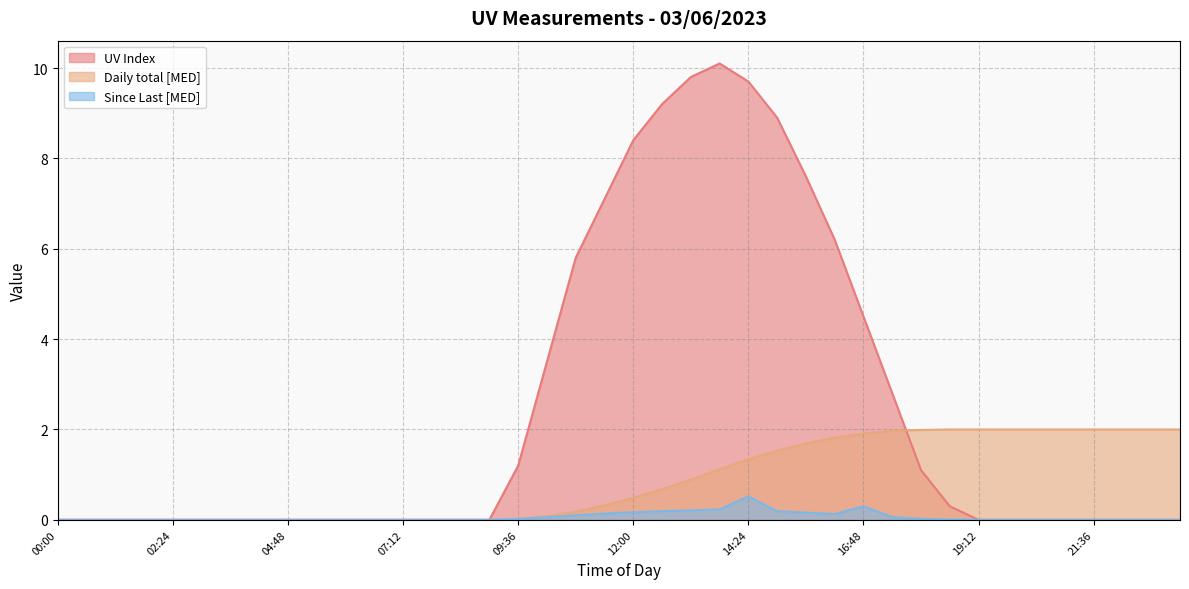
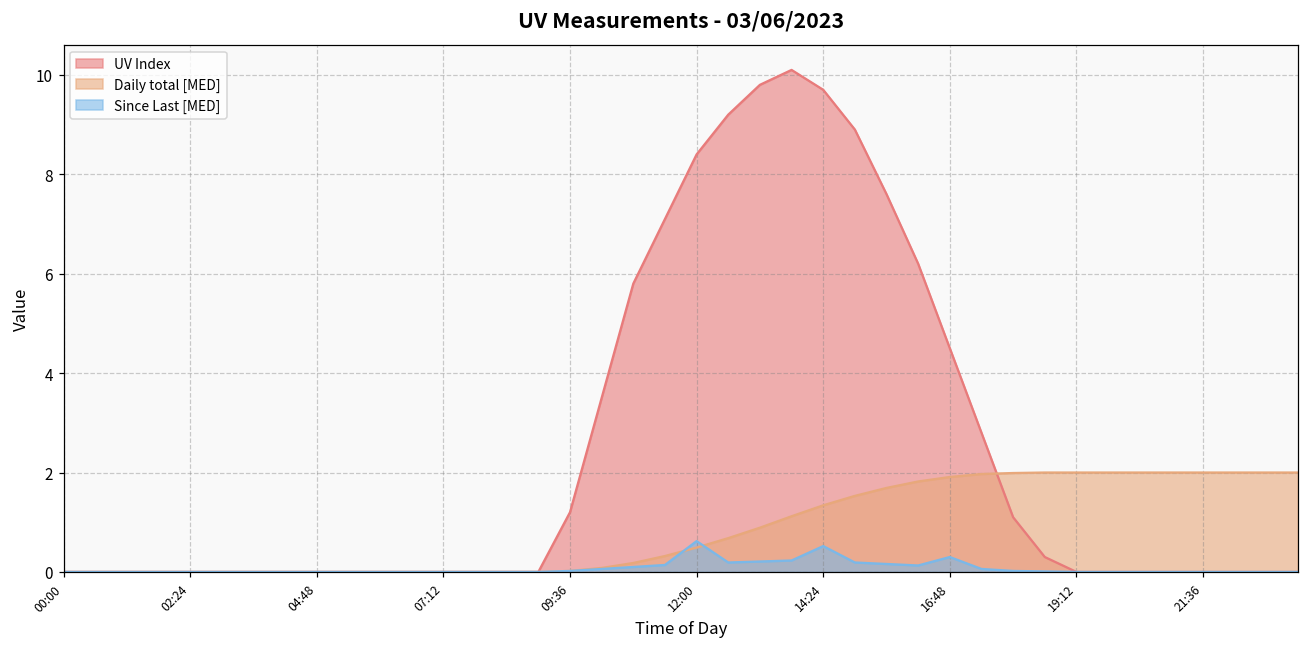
Since Last [MED], 12:00: 0.2 -> 0.6
